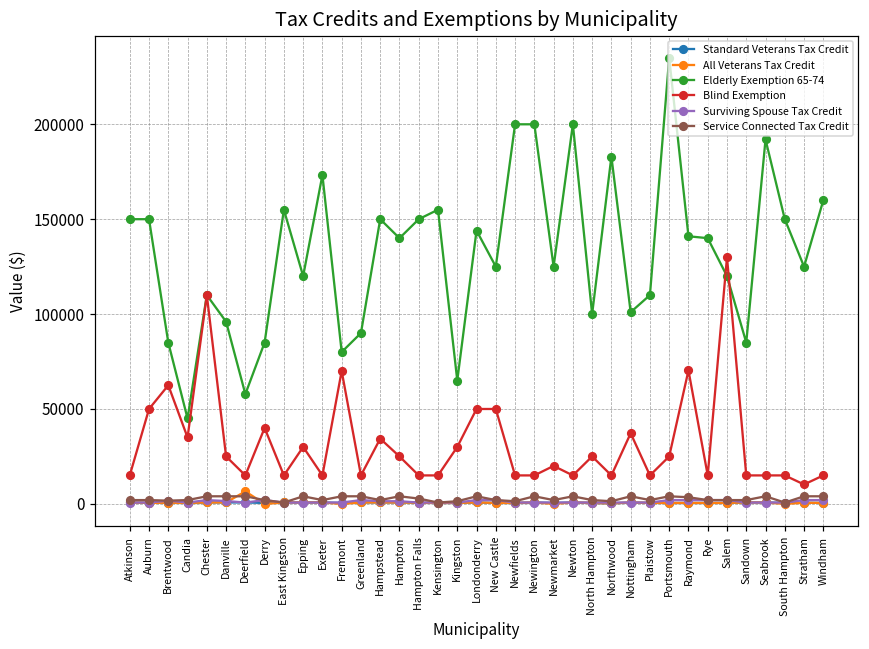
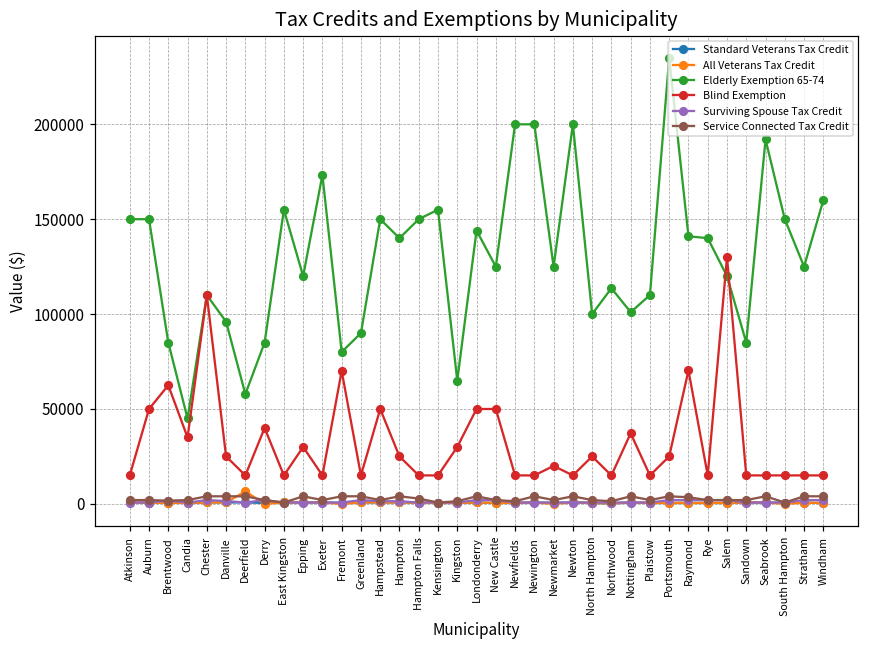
Blind Exemption, Hampstead: 34000 -> 50000
Elderly Exemption 65-74, Northwood: 183000 -> 114000
Blind Exemption, Stratham: 10000 -> 15000
